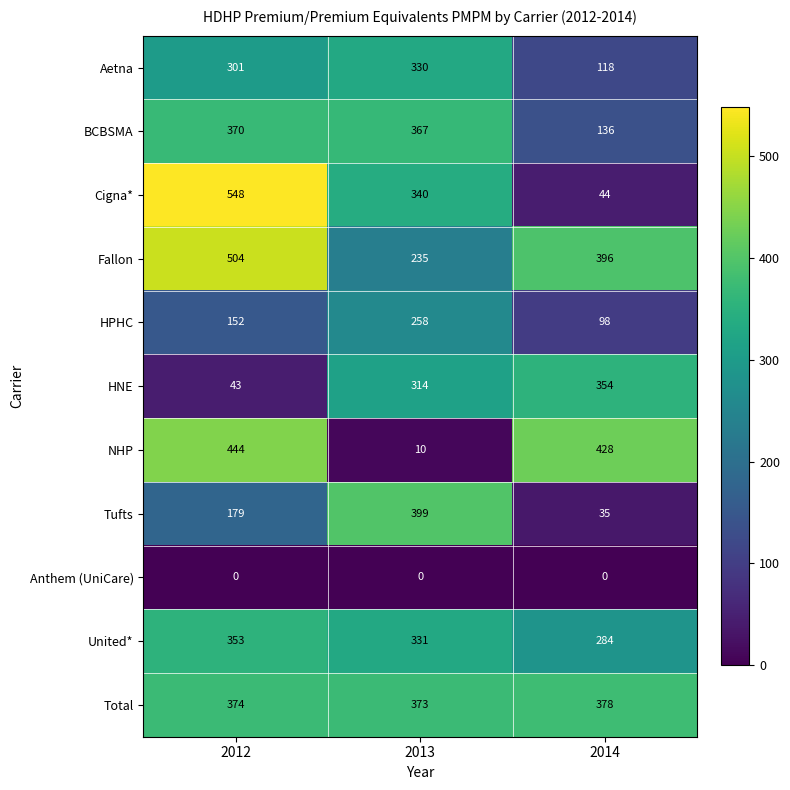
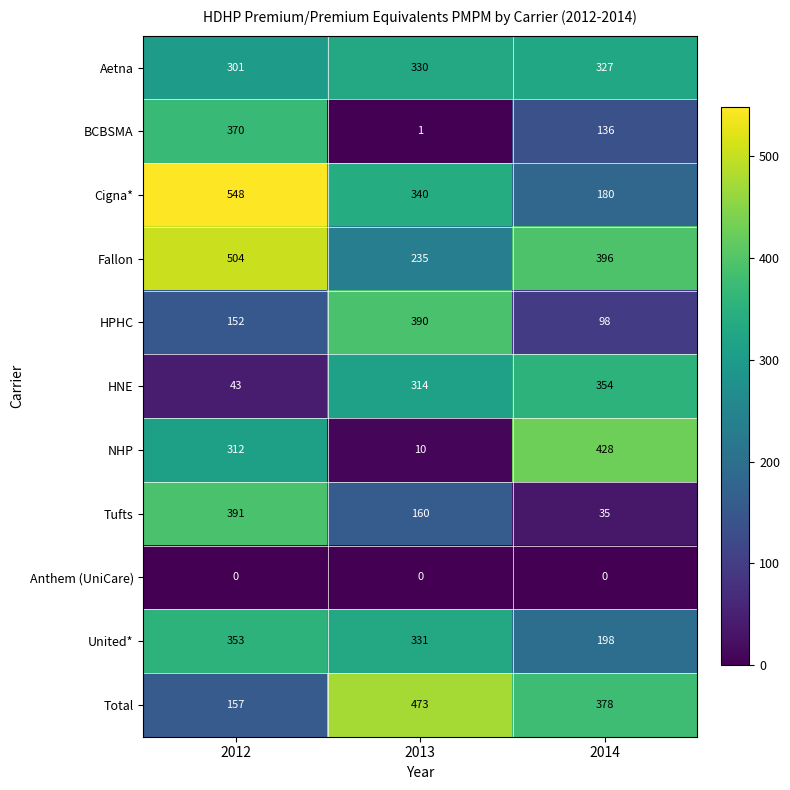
Aetna, 2014: 118 -> 327
BCBSMA, 2013: 367 -> 1
Cigna*, 2014: 44 -> 180
HPHC, 2013: 258 -> 390
NHP, 2012: 444 -> 312
Tufts, 2012: 179 -> 391
Tufts, 2013: 399 -> 160
United*, 2014: 284 -> 198
Total, 2012: 374 -> 157
Total, 2013: 373 -> 473
